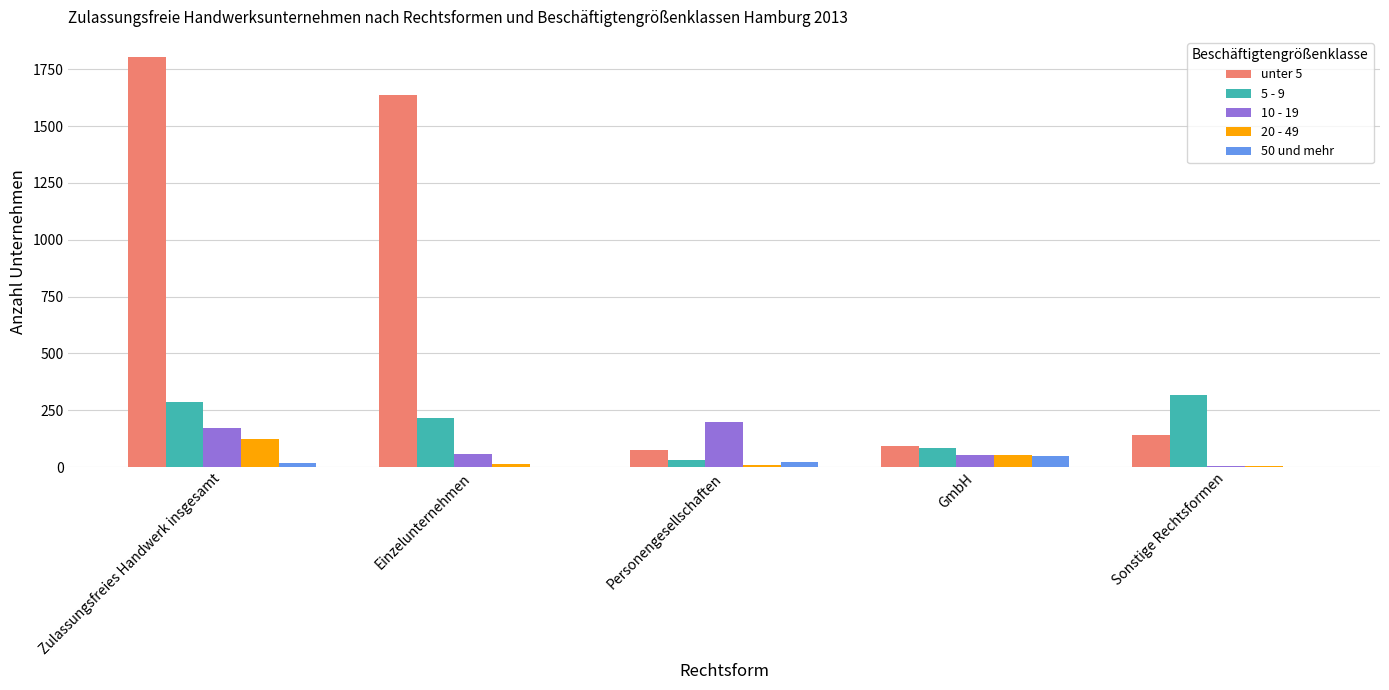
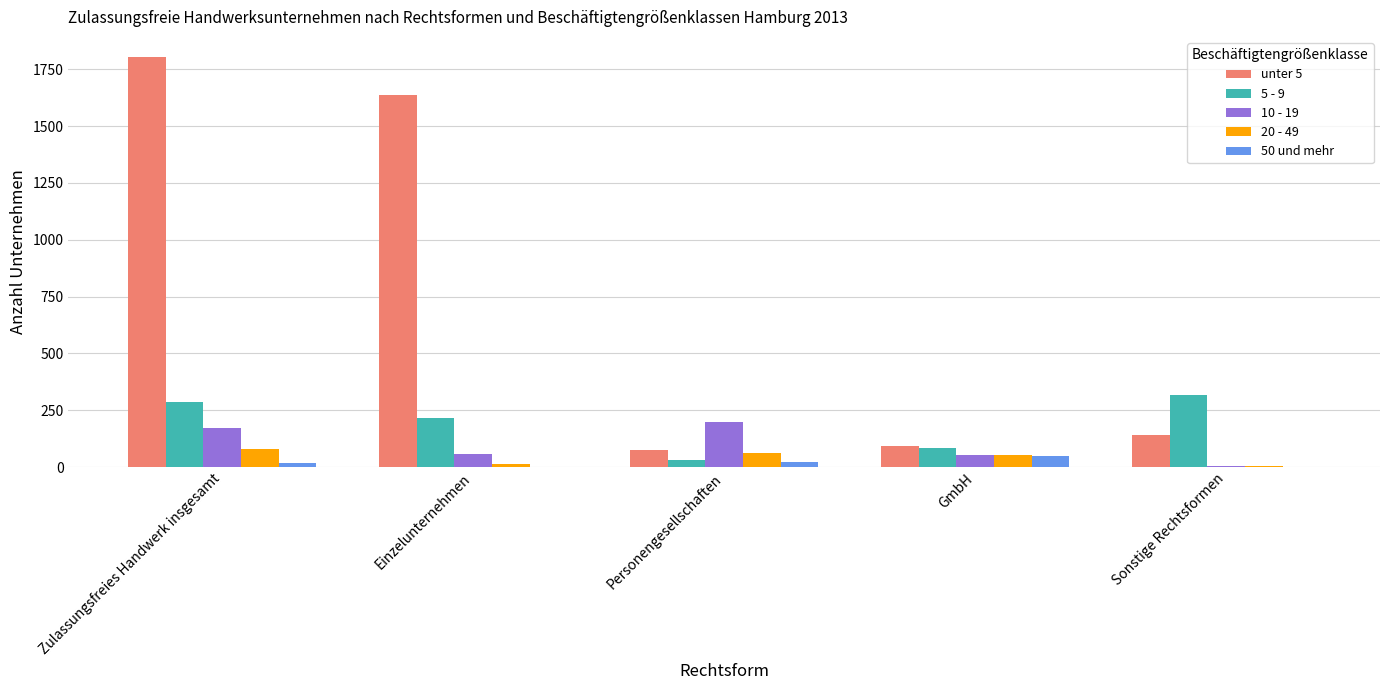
20 - 49, Zulassungsfreies Handwerk insgesamt: 120 -> 80
20 - 49, Personengesellschaften: 10 -> 60
